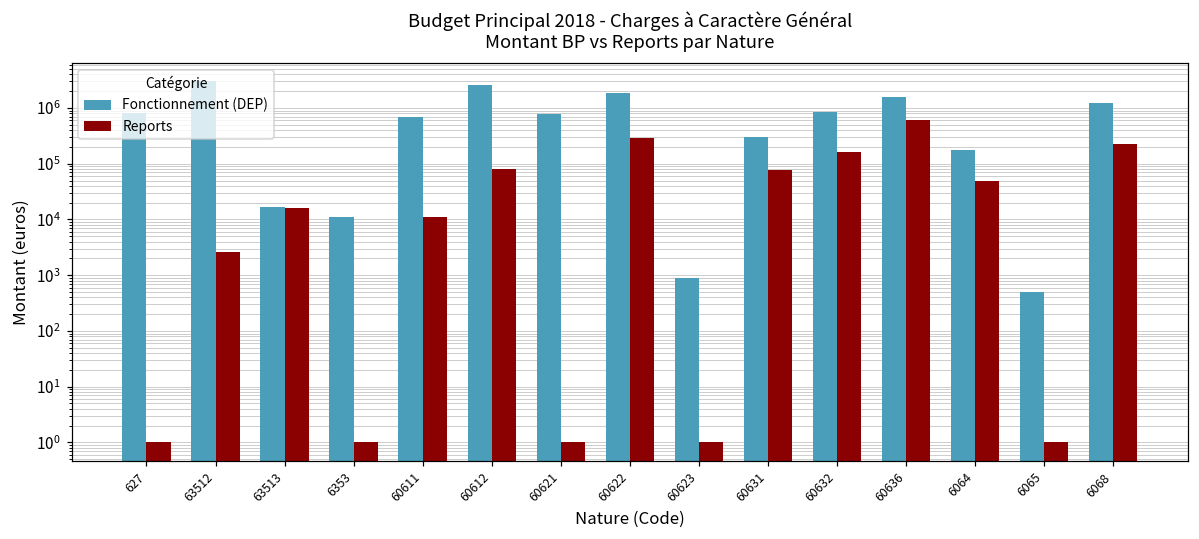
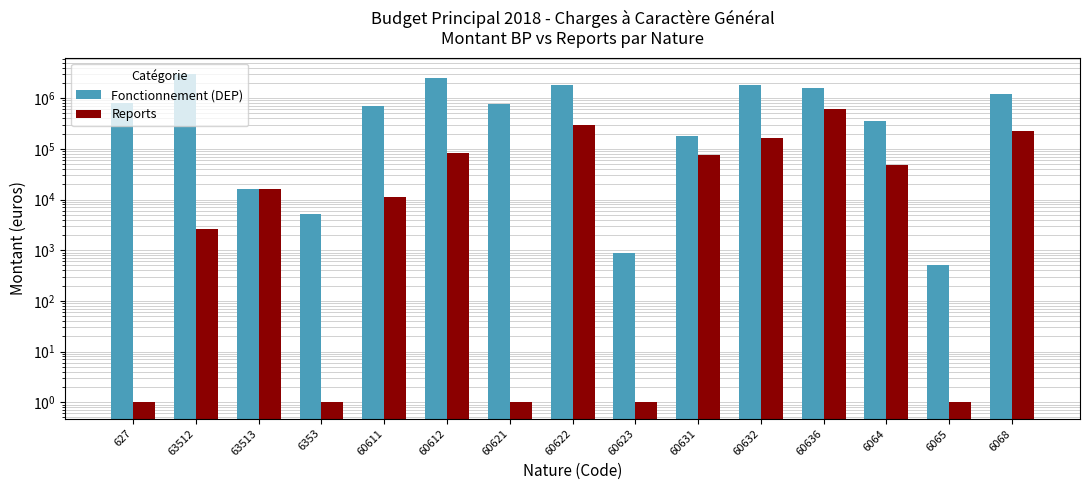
Fonctionnement (DEP), 6353: 11000 -> 5000
Fonctionnement (DEP), 60631: 300000 -> 180000
Fonctionnement (DEP), 60632: 800000 -> 1800000
Fonctionnement (DEP), 6064: 180000 -> 400000
